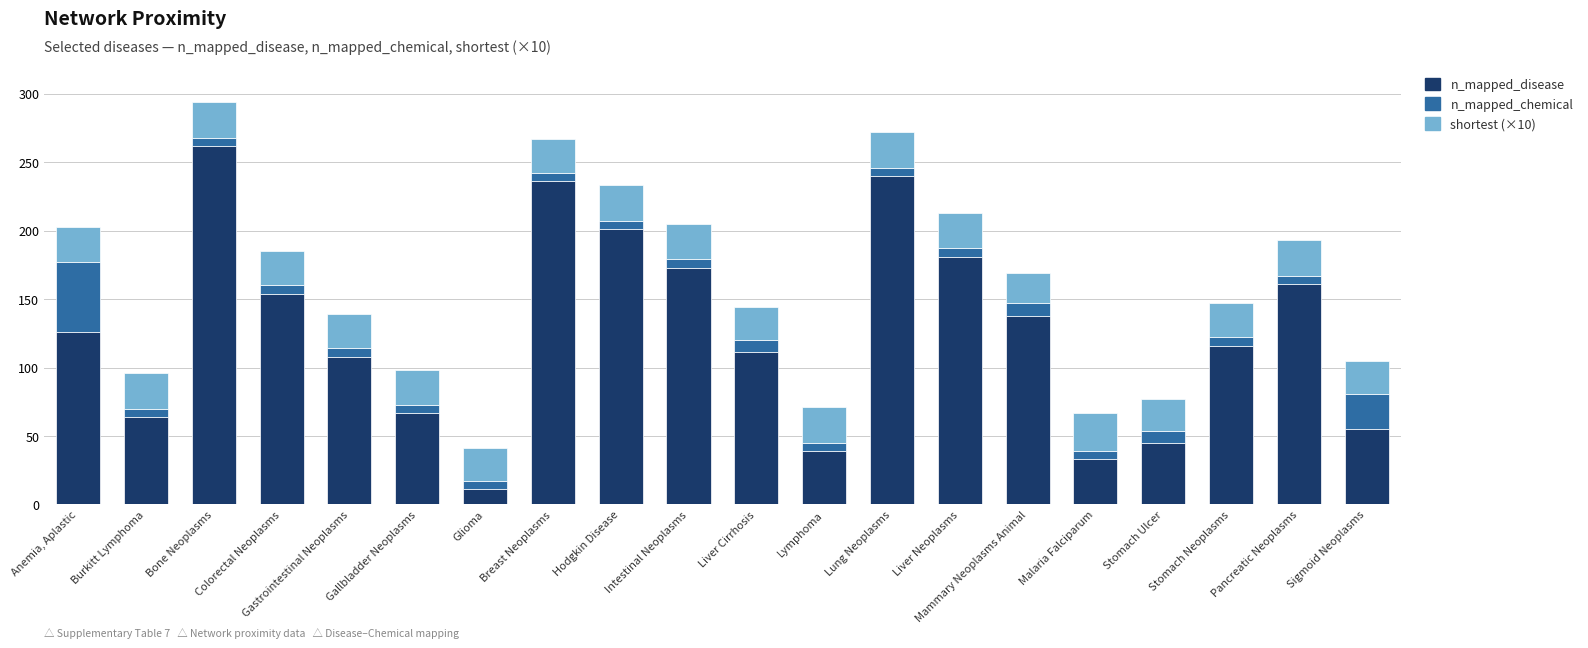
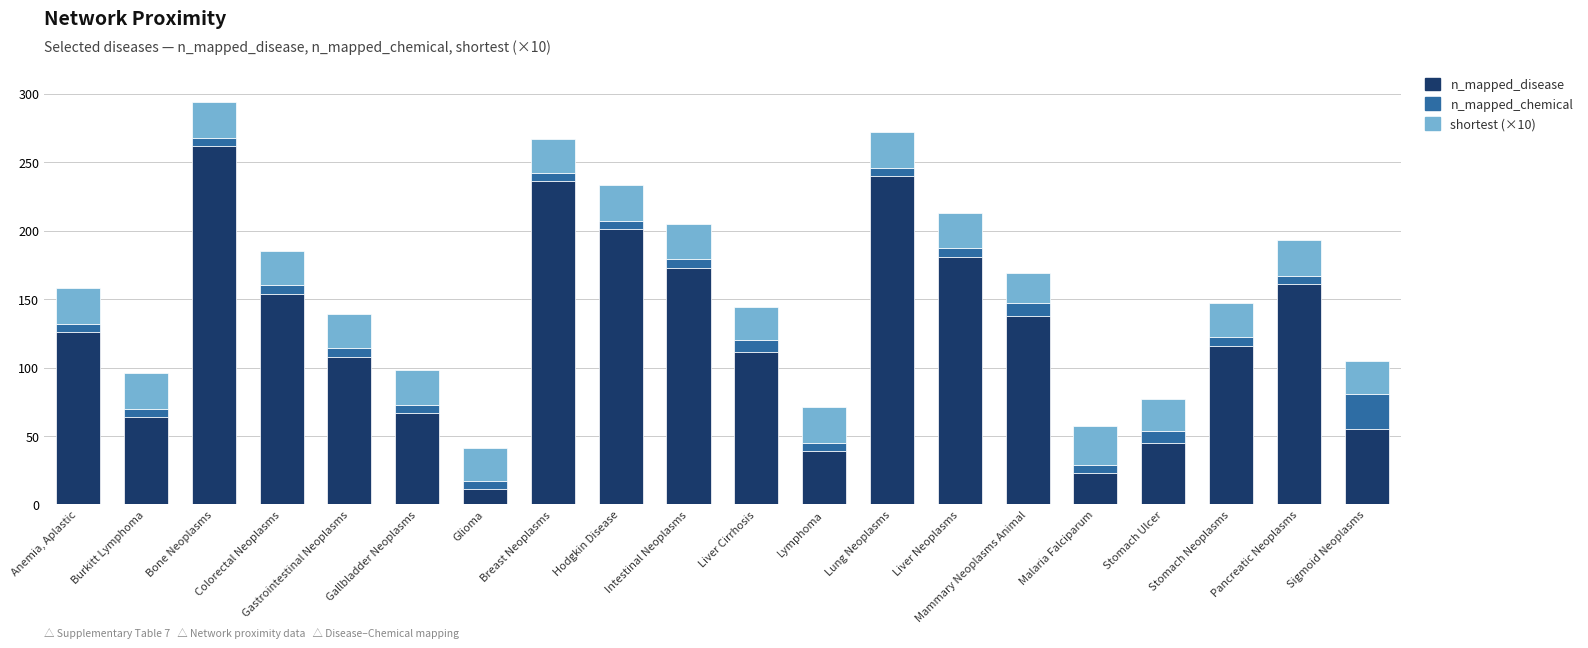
n_mapped_chemical, Anemia, Aplastic: 51 -> 6
n_mapped_disease, Malaria Falciparum: 33 -> 23
